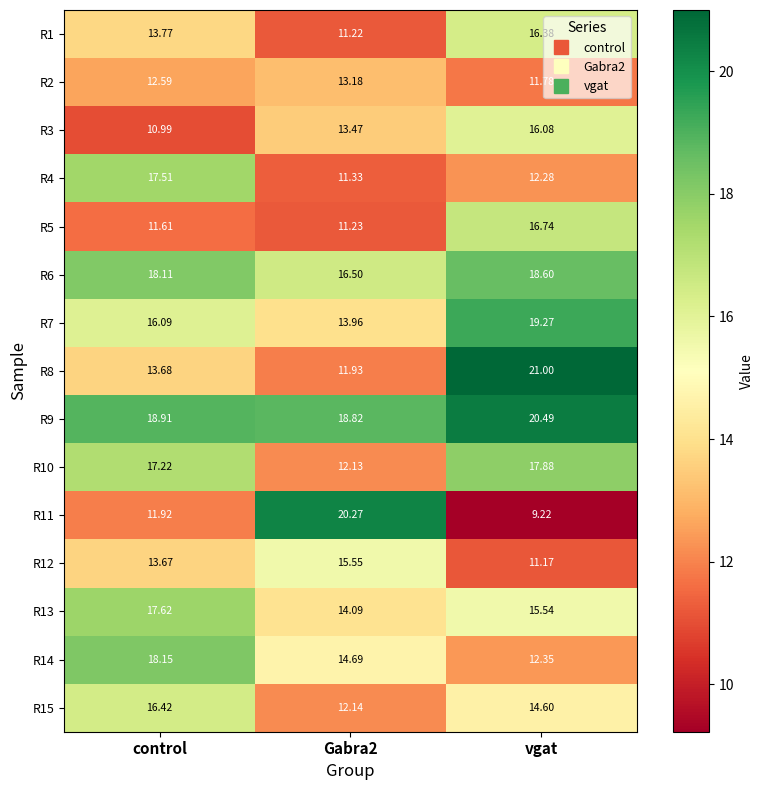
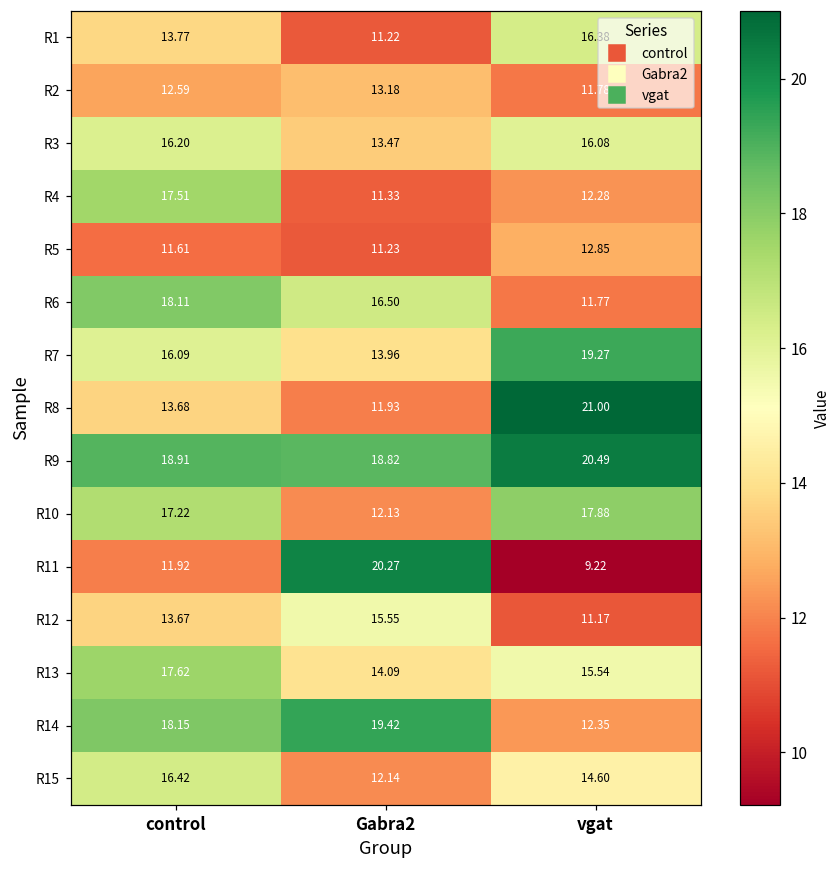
R3, control: 10.99 -> 16.20
R5, vgat: 16.74 -> 12.85
R6, vgat: 18.60 -> 11.77
R14, Gabra2: 14.69 -> 19.42
